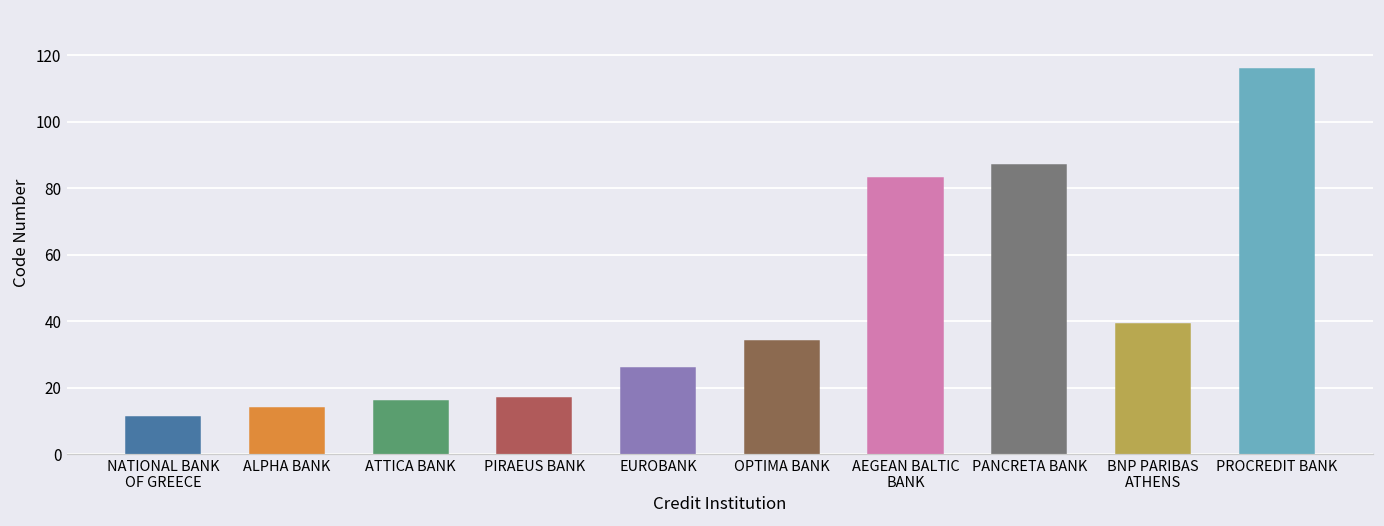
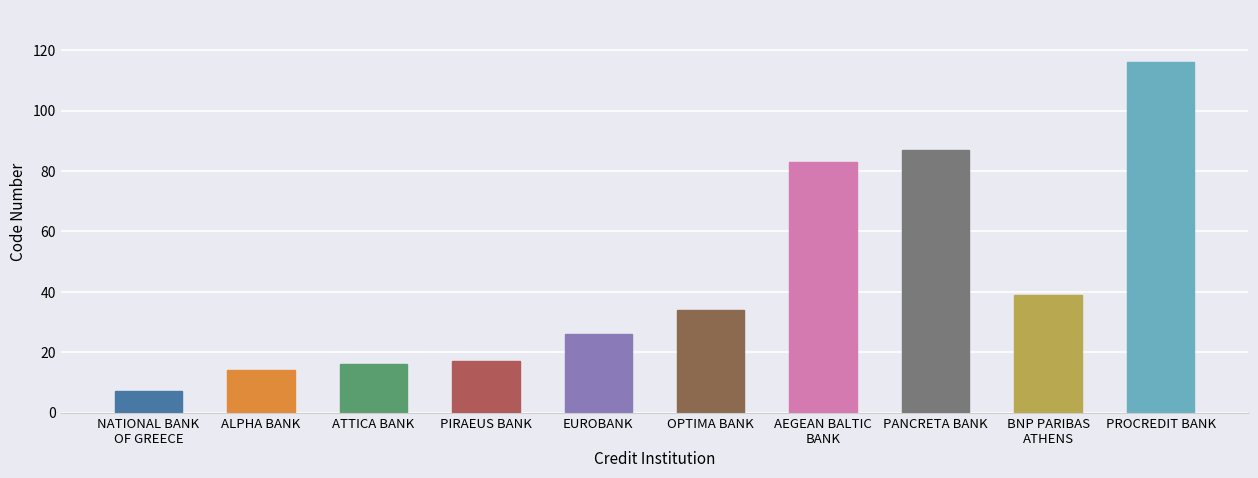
NATIONAL BANK OF GREECE: 11 -> 7
